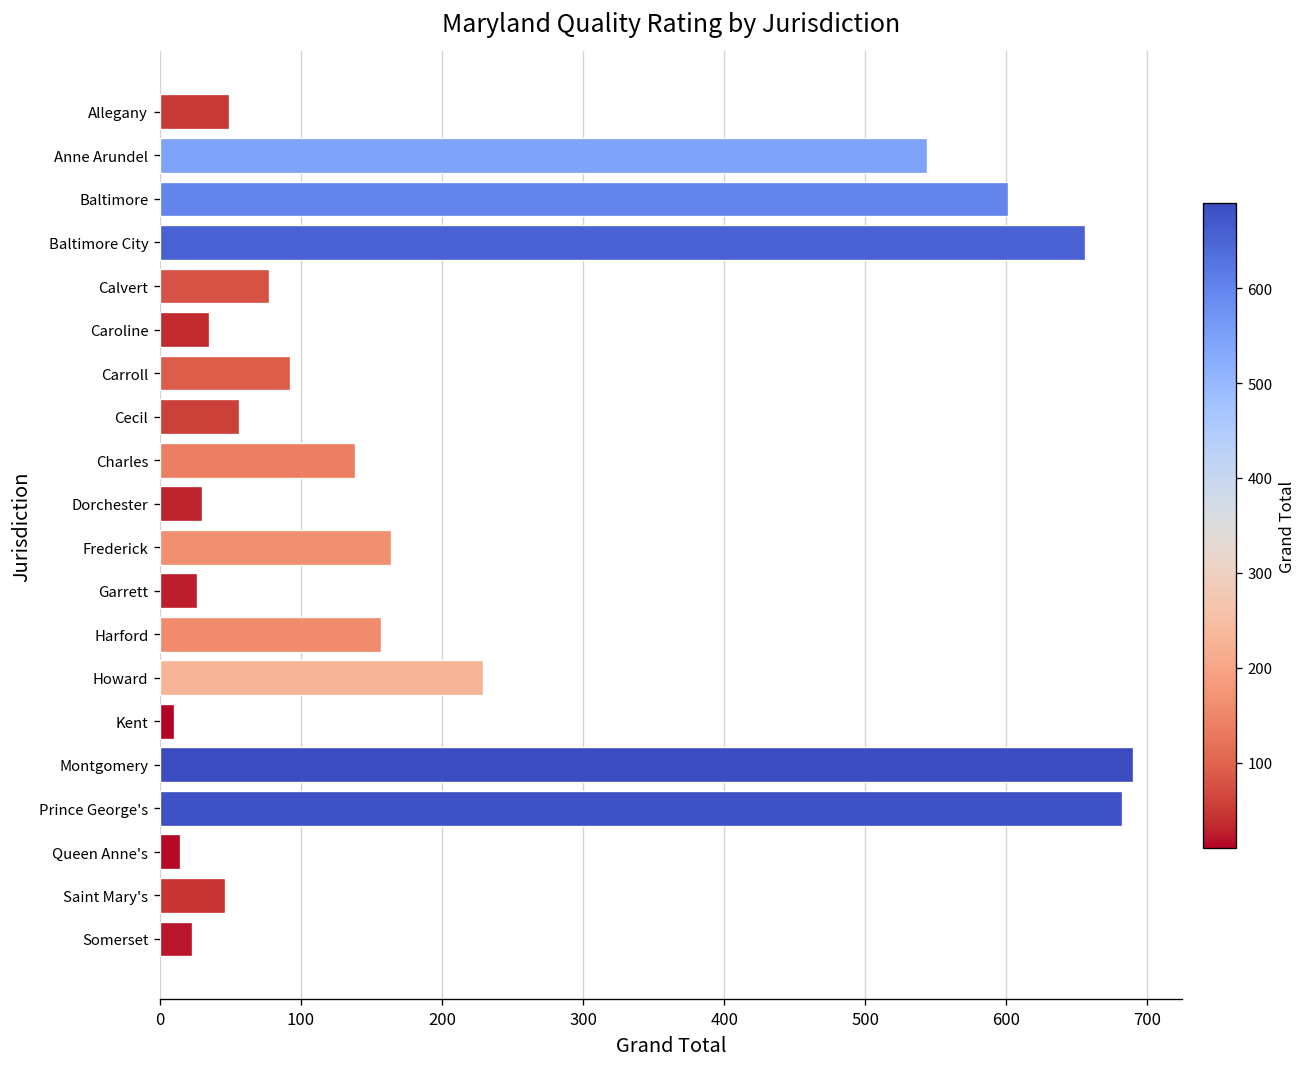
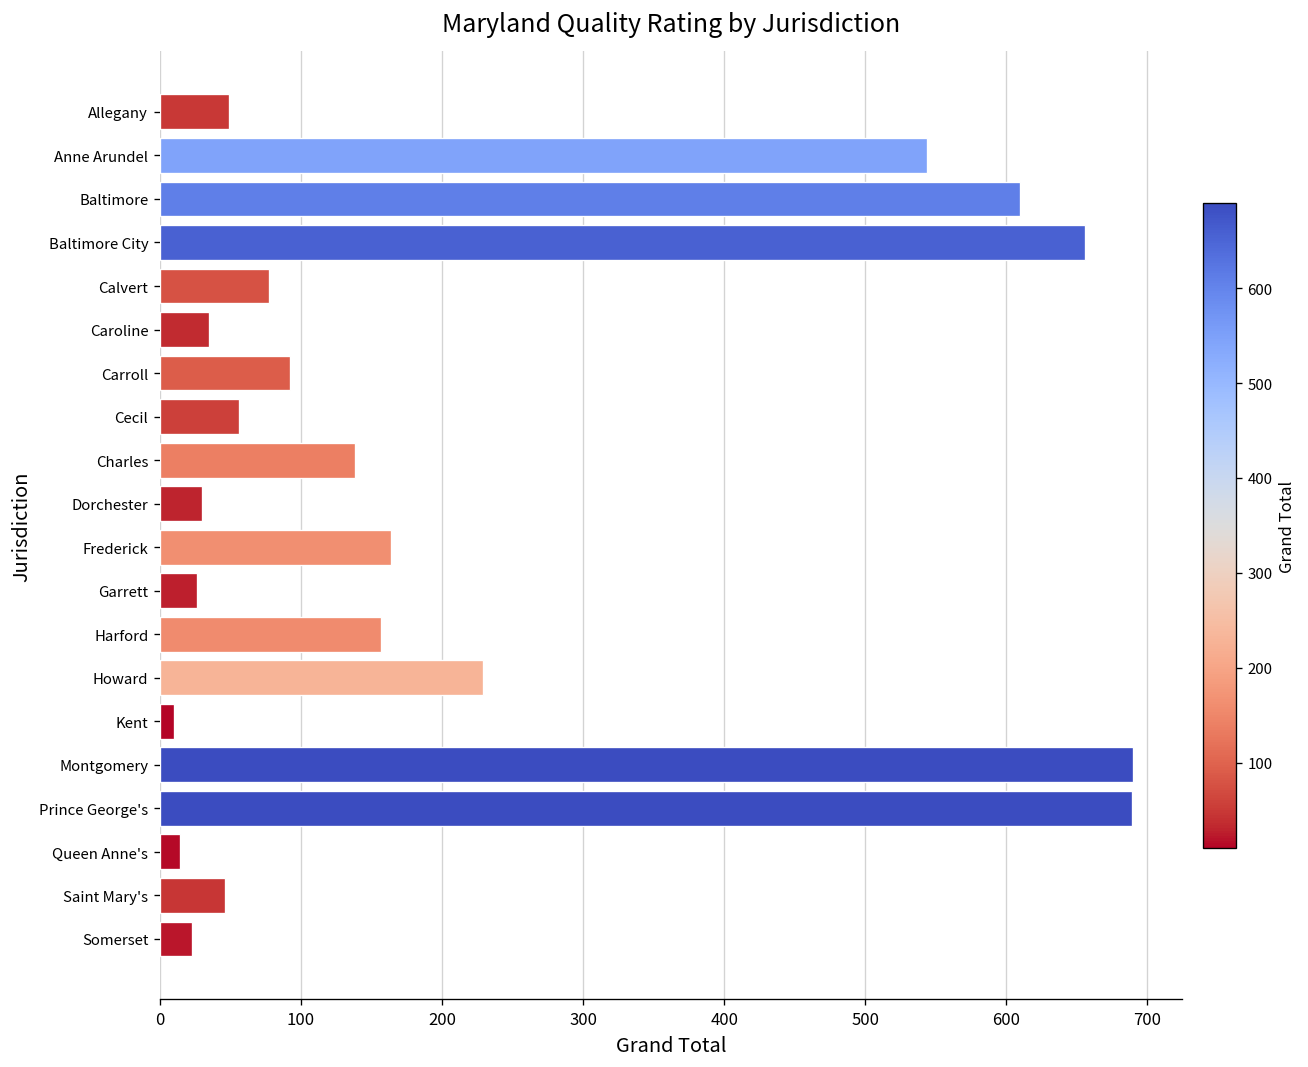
Baltimore: 601 -> 610
Prince George's: 682 -> 689
